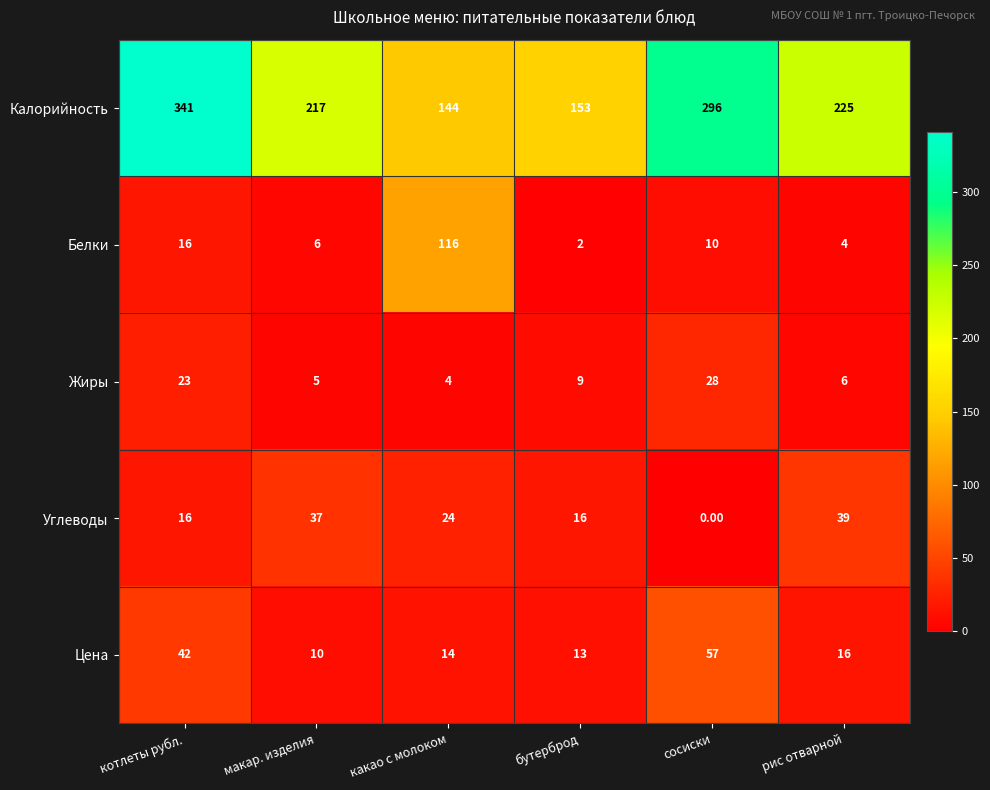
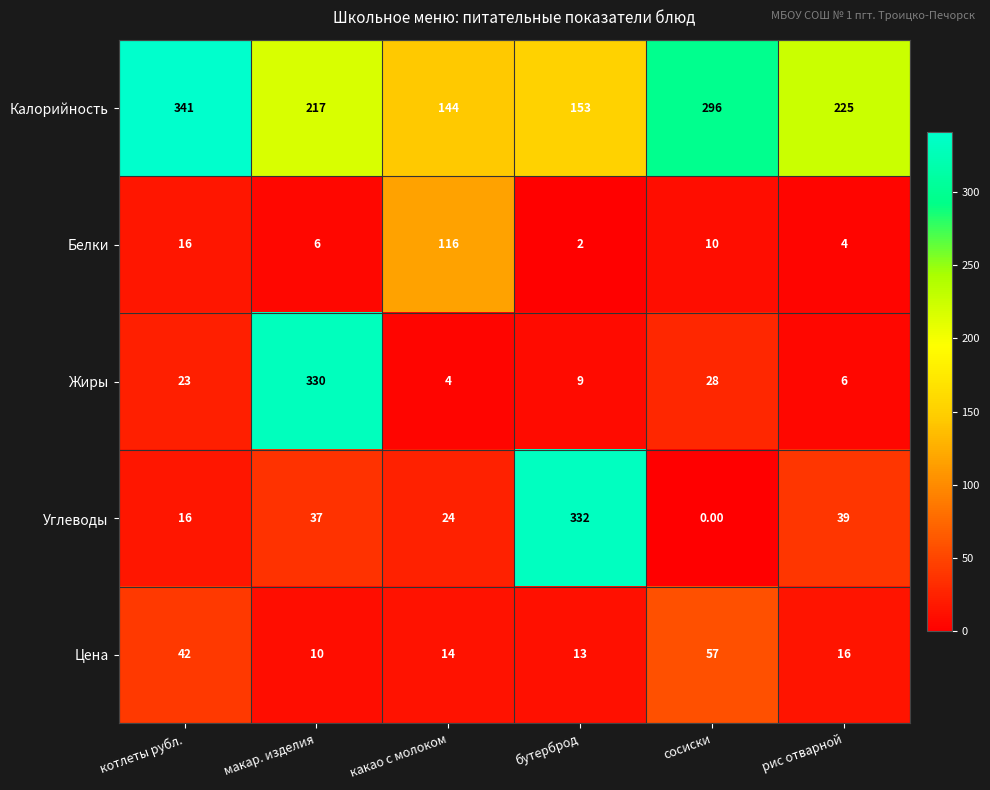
Жиры, макар. изделия: 5 -> 330
Углеводы, бутерброд: 16 -> 332
